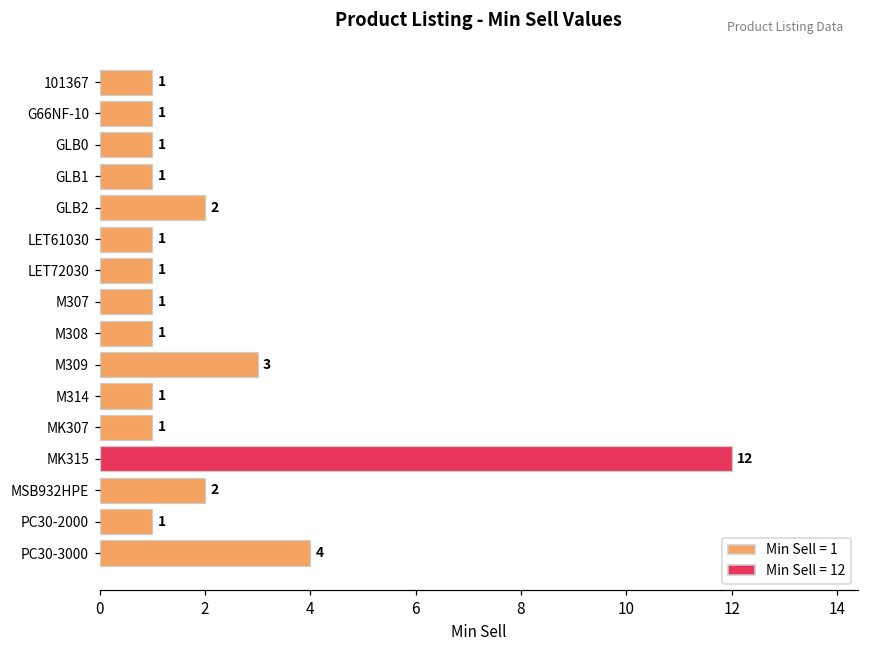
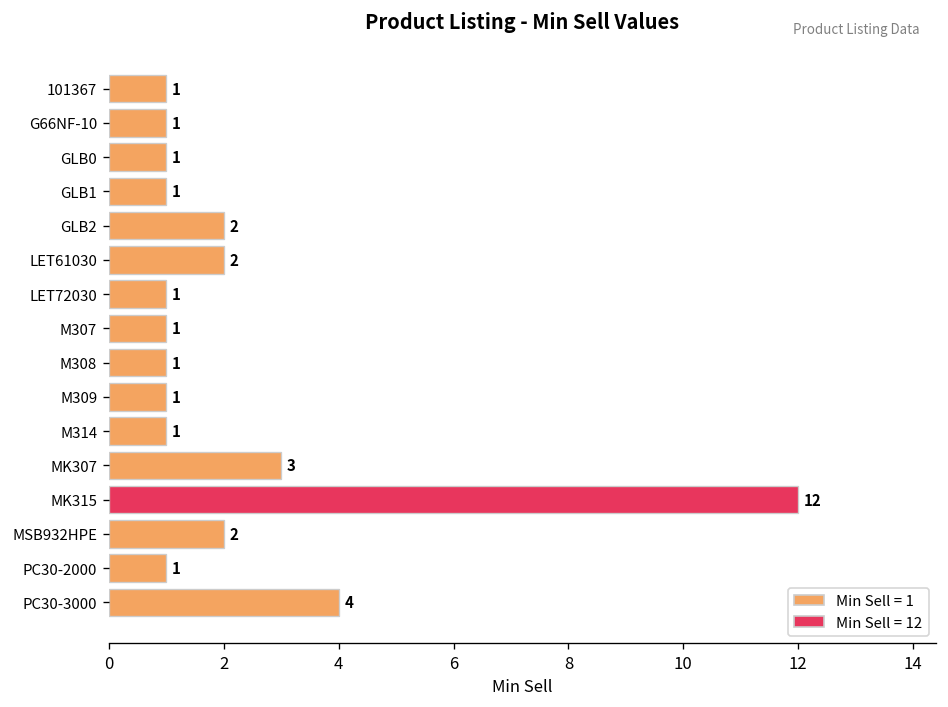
LET61030: 1 -> 2
M309: 3 -> 1
MK307: 1 -> 3
